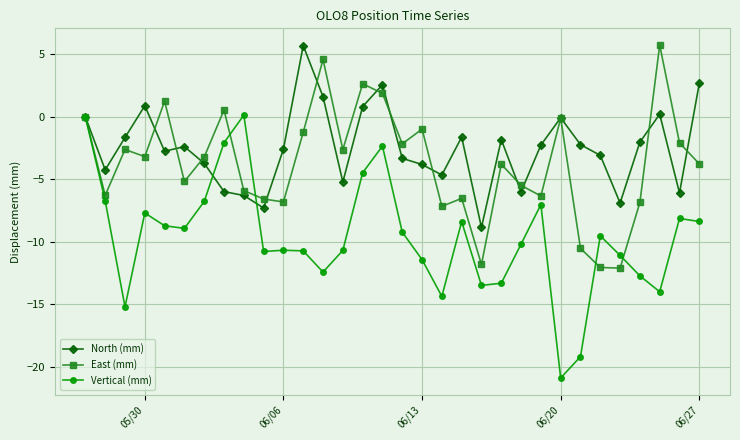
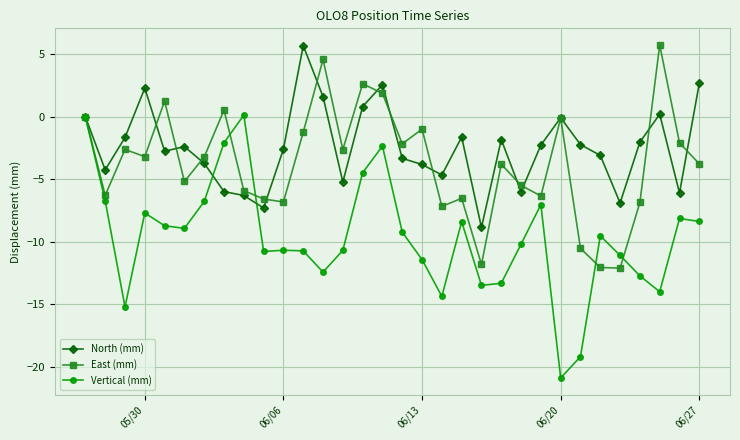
North (mm), 05/30: 0.9 -> 2.3
